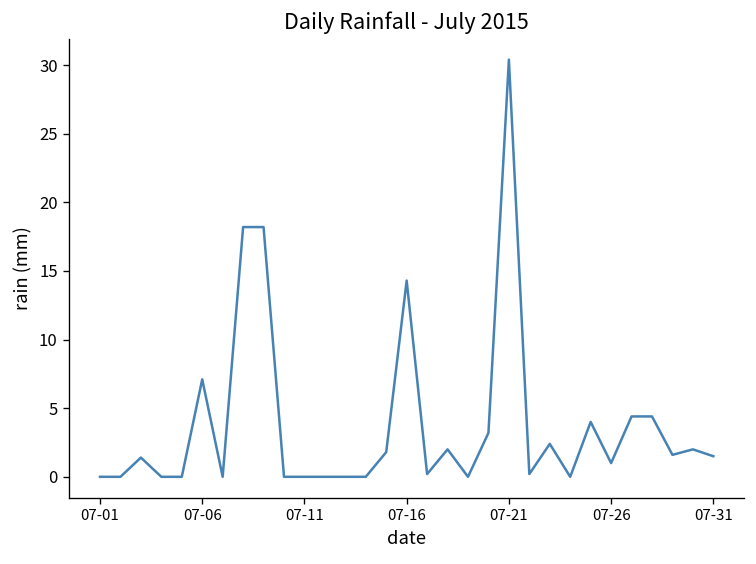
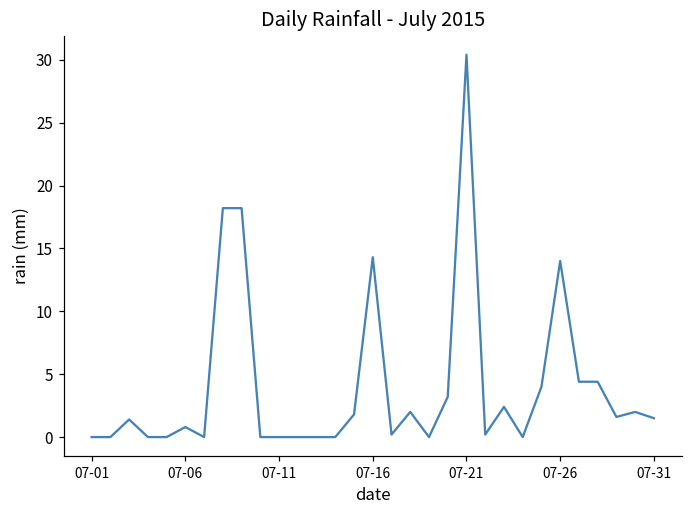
07-06: 7.1 -> 0.8
07-26: 1 -> 14
